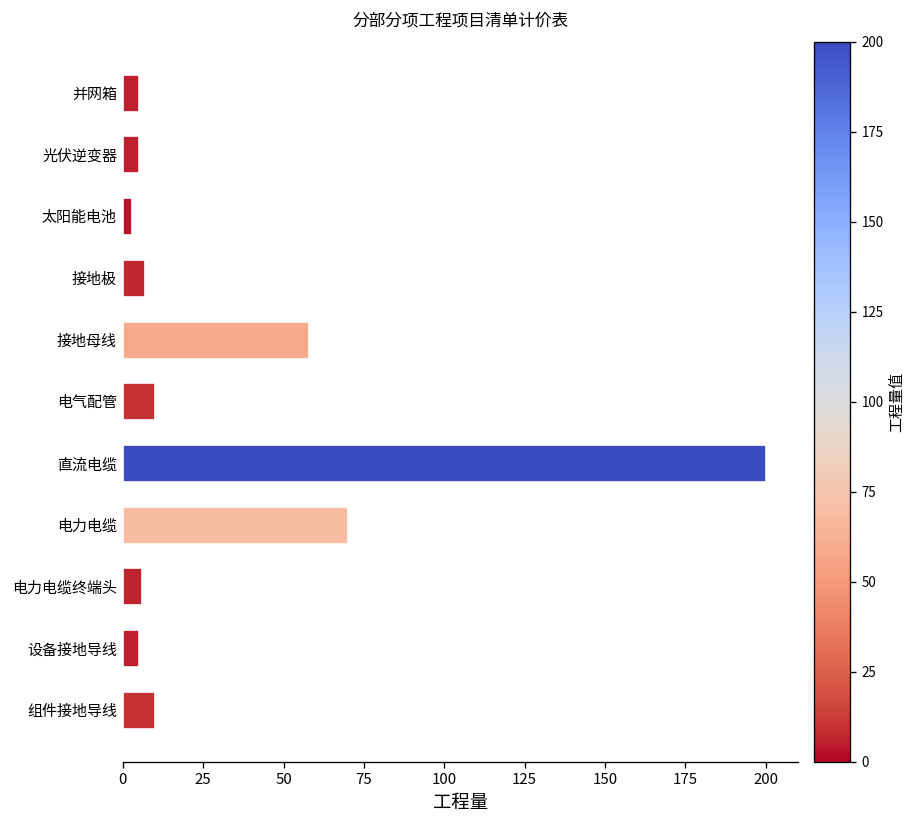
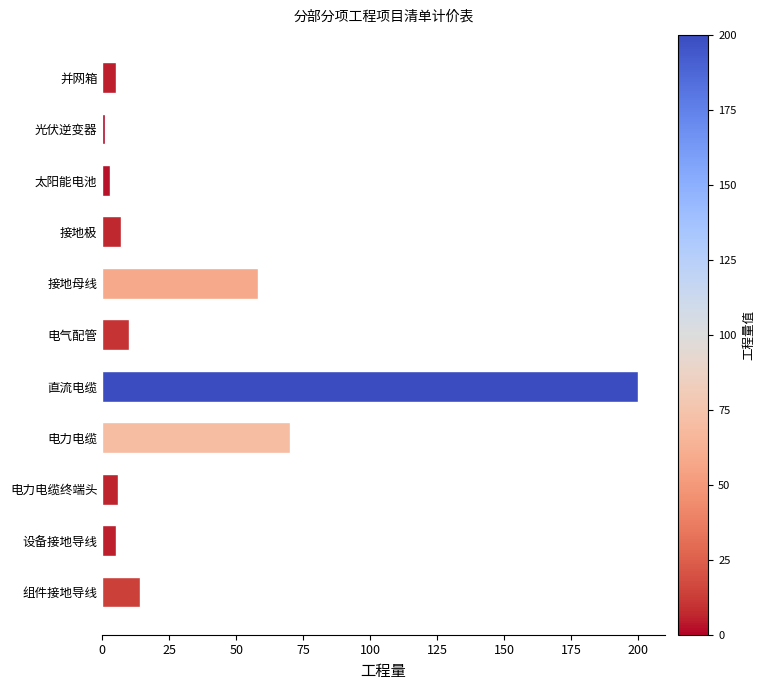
光伏逆变器: 5 -> 1
组件接地导线: 10 -> 14
